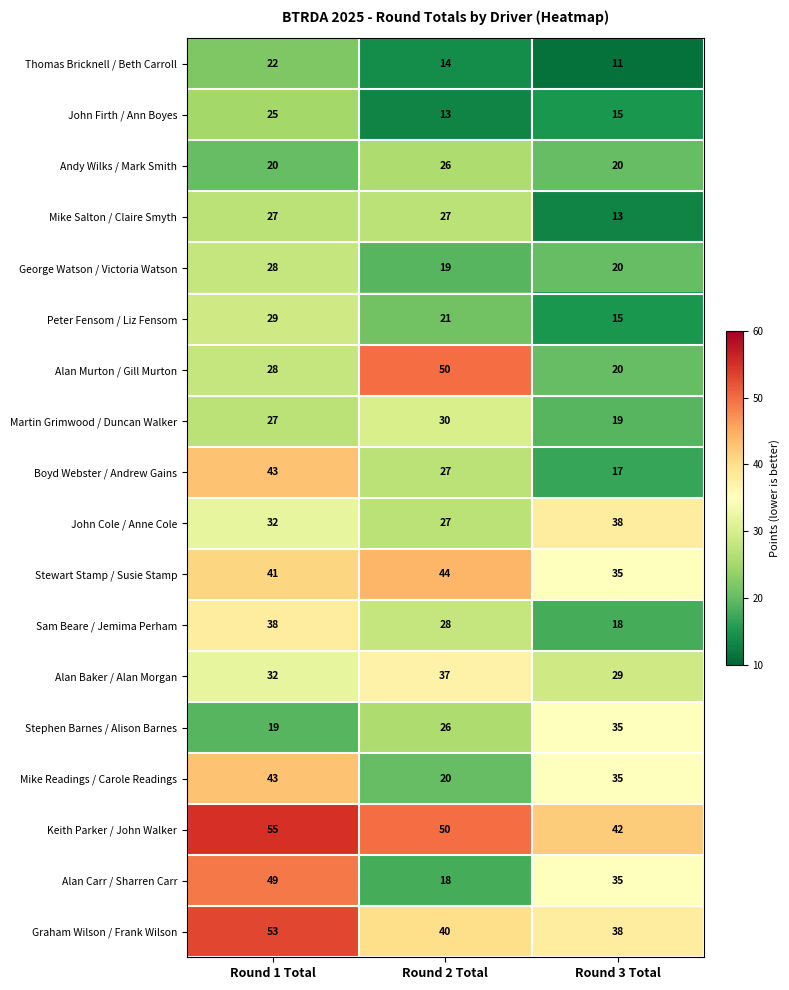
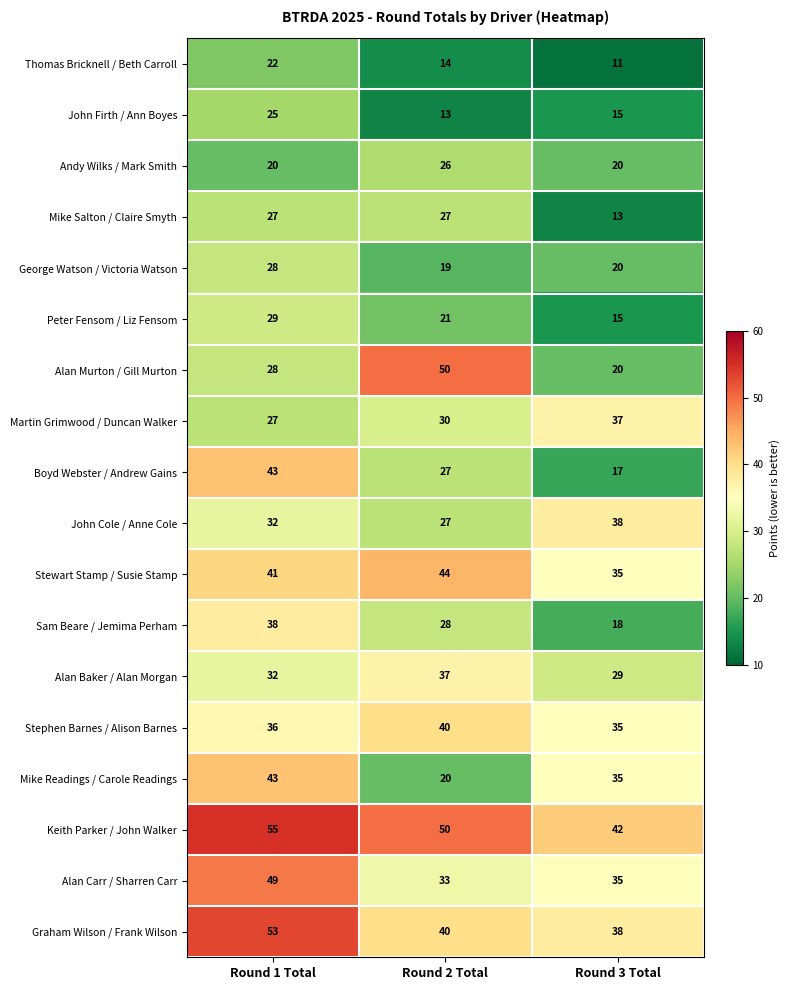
Martin Grimwood / Duncan Walker, Round 3 Total: 19 -> 37
Stephen Barnes / Alison Barnes, Round 1 Total: 19 -> 36
Stephen Barnes / Alison Barnes, Round 2 Total: 26 -> 40
Alan Carr / Sharren Carr, Round 2 Total: 18 -> 33
